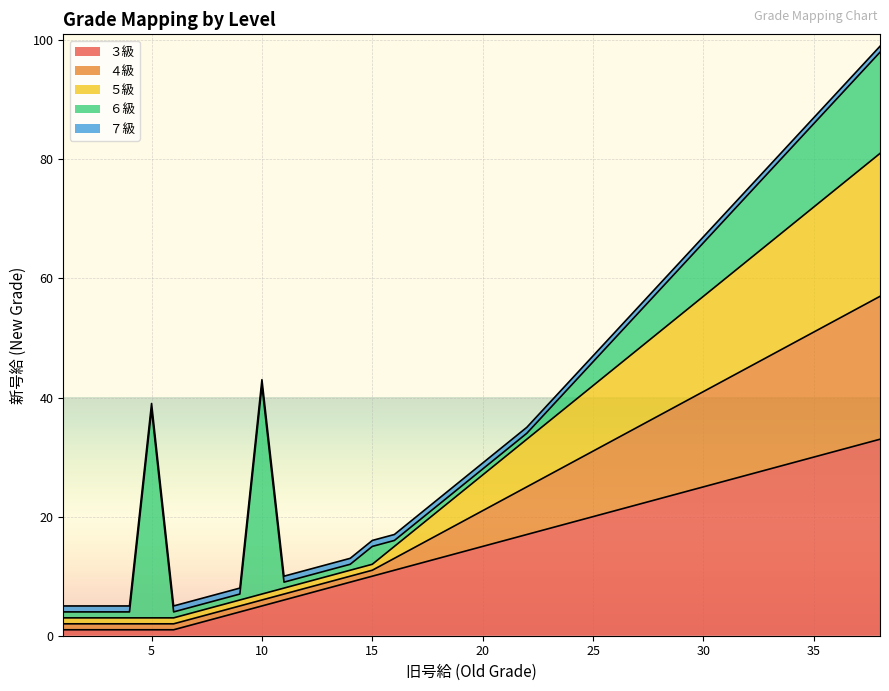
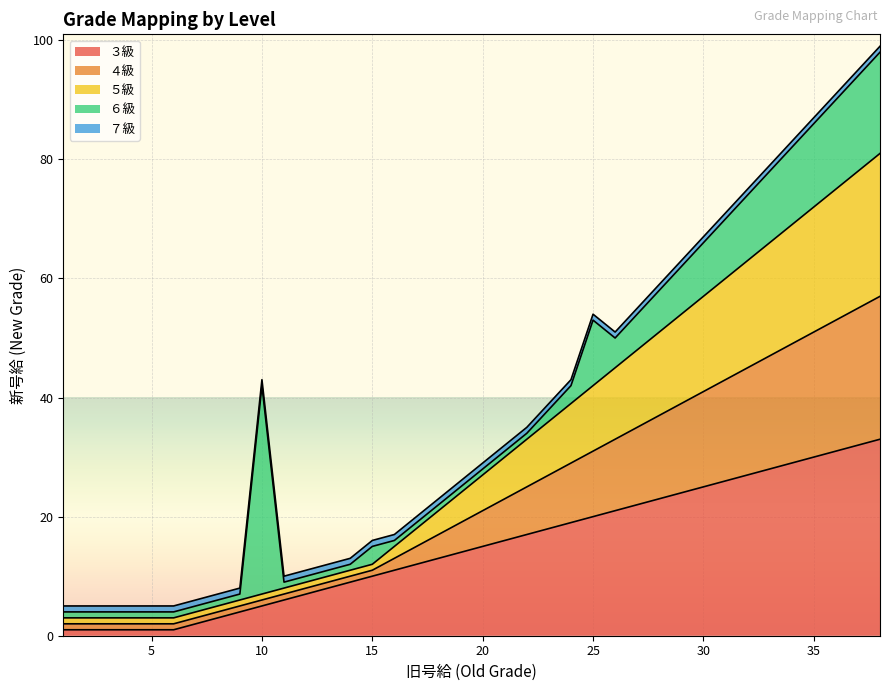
６級, 5: 35 -> 1
６級, 25: 4 -> 11
